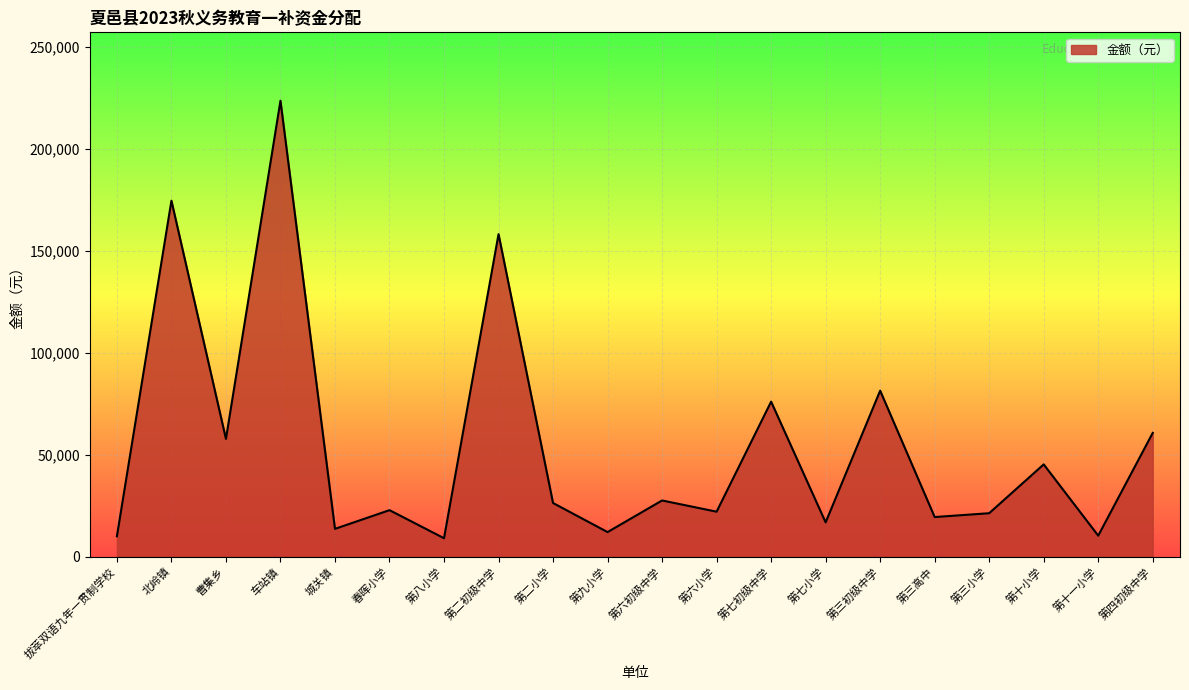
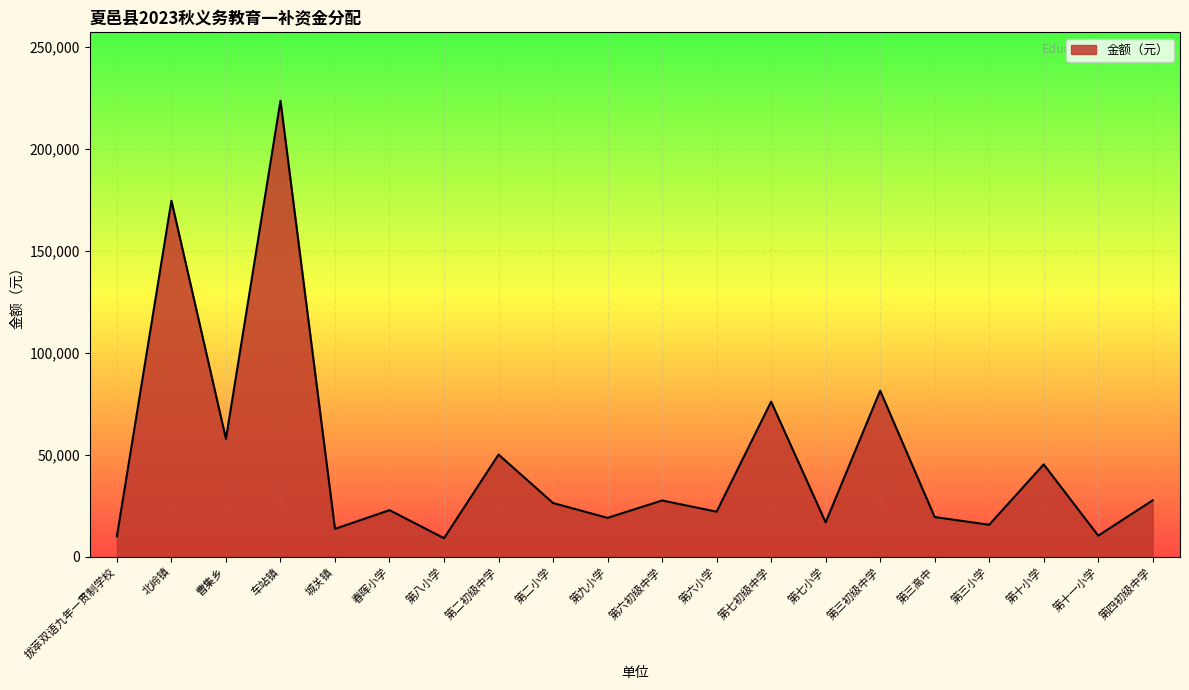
第二初级中学: 158,000 -> 50,000
第九小学: 12,000 -> 19,000
第三小学: 21,000 -> 16,000
第四初级中学: 61,000 -> 28,000
